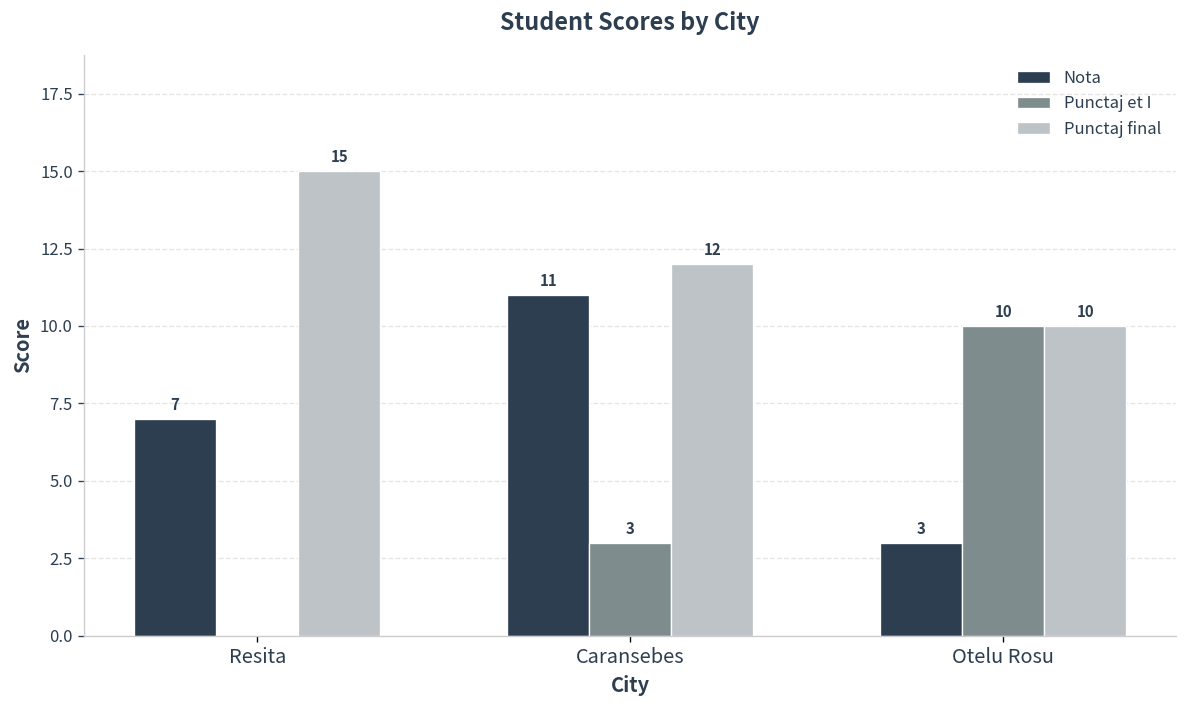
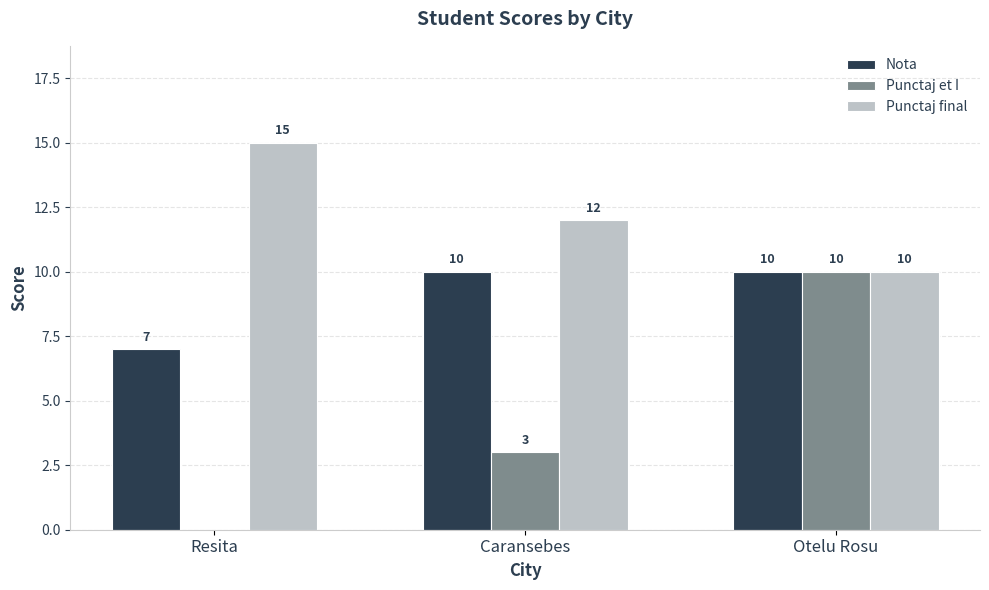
Nota, Caransebes: 11 -> 10
Nota, Otelu Rosu: 3 -> 10
